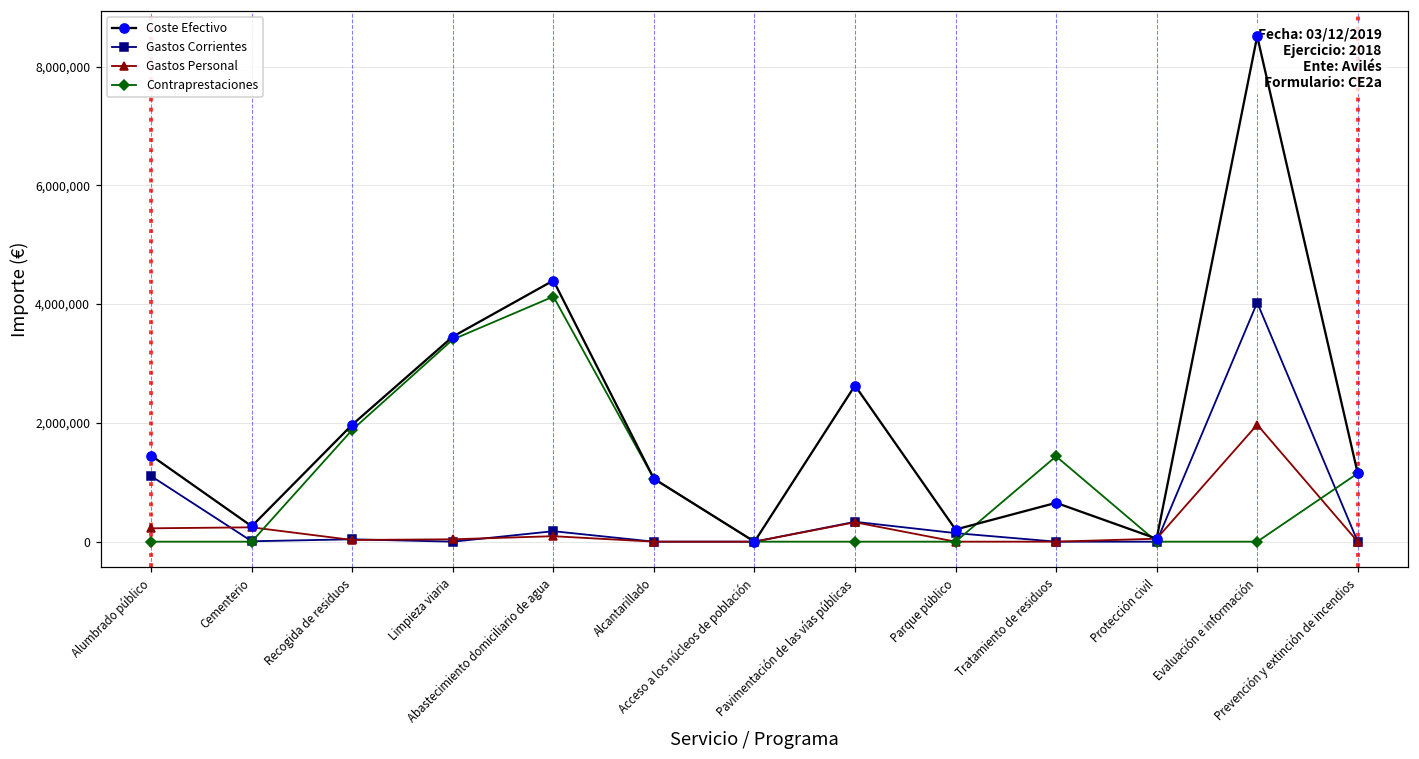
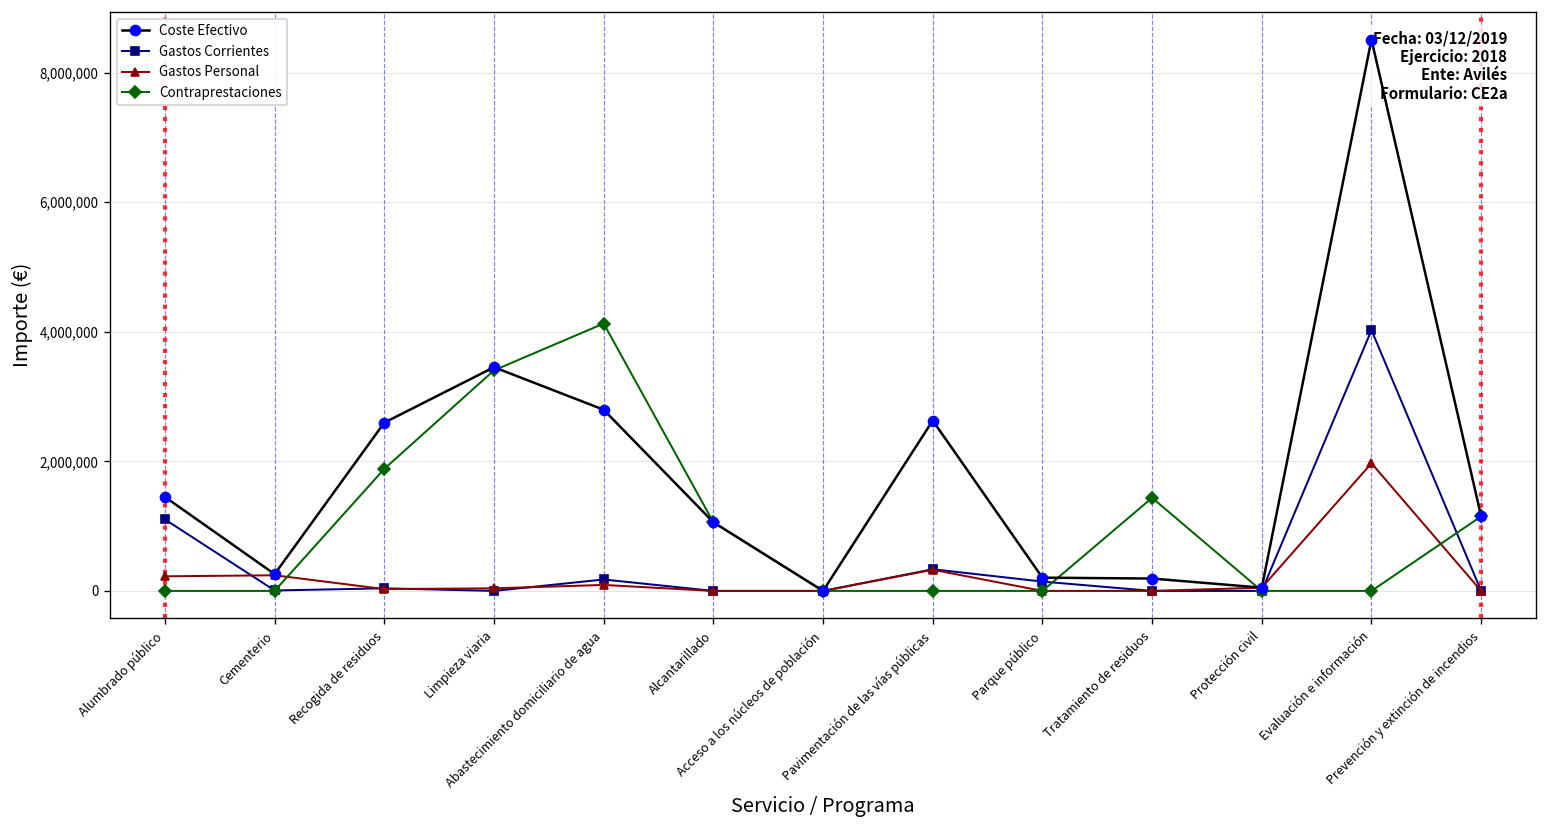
Coste Efectivo, Recogida de residuos: 2,000,000 -> 2,600,000
Coste Efectivo, Abastecimiento domiciliario de agua: 4,400,000 -> 2,800,000
Coste Efectivo, Tratamiento de residuos: 700,000 -> 200,000
